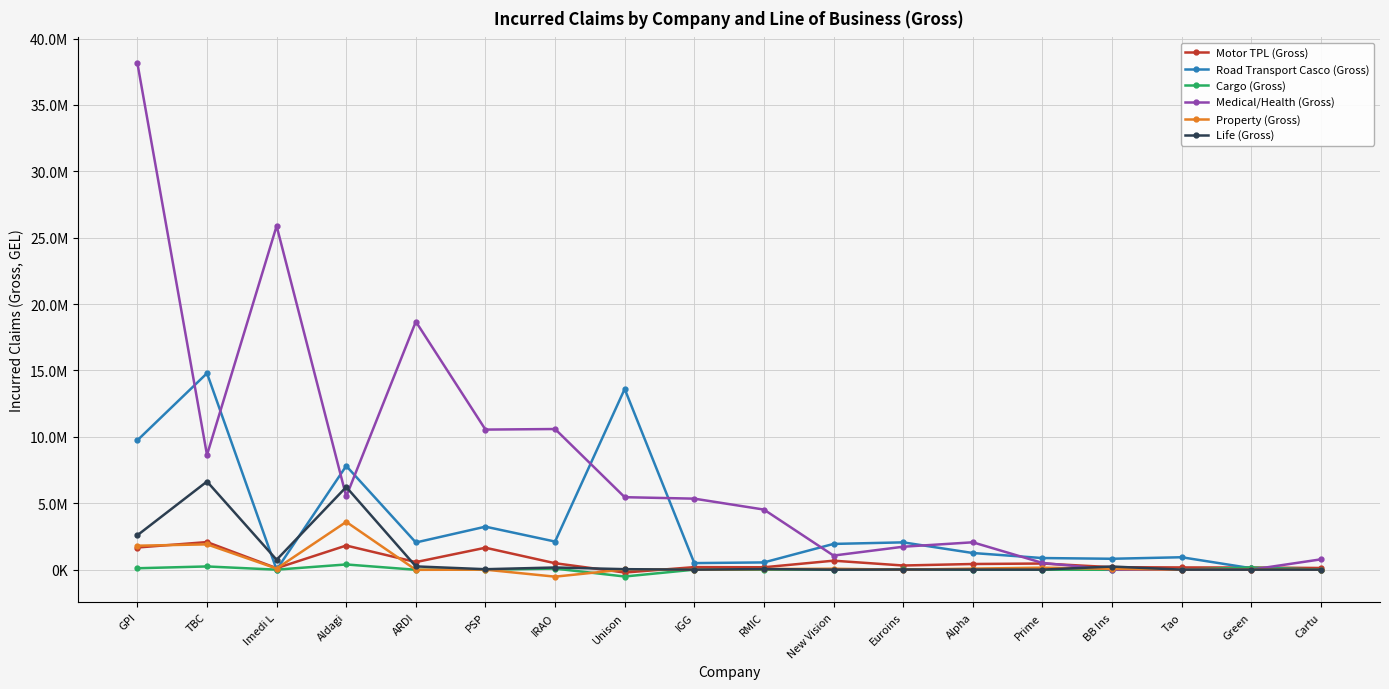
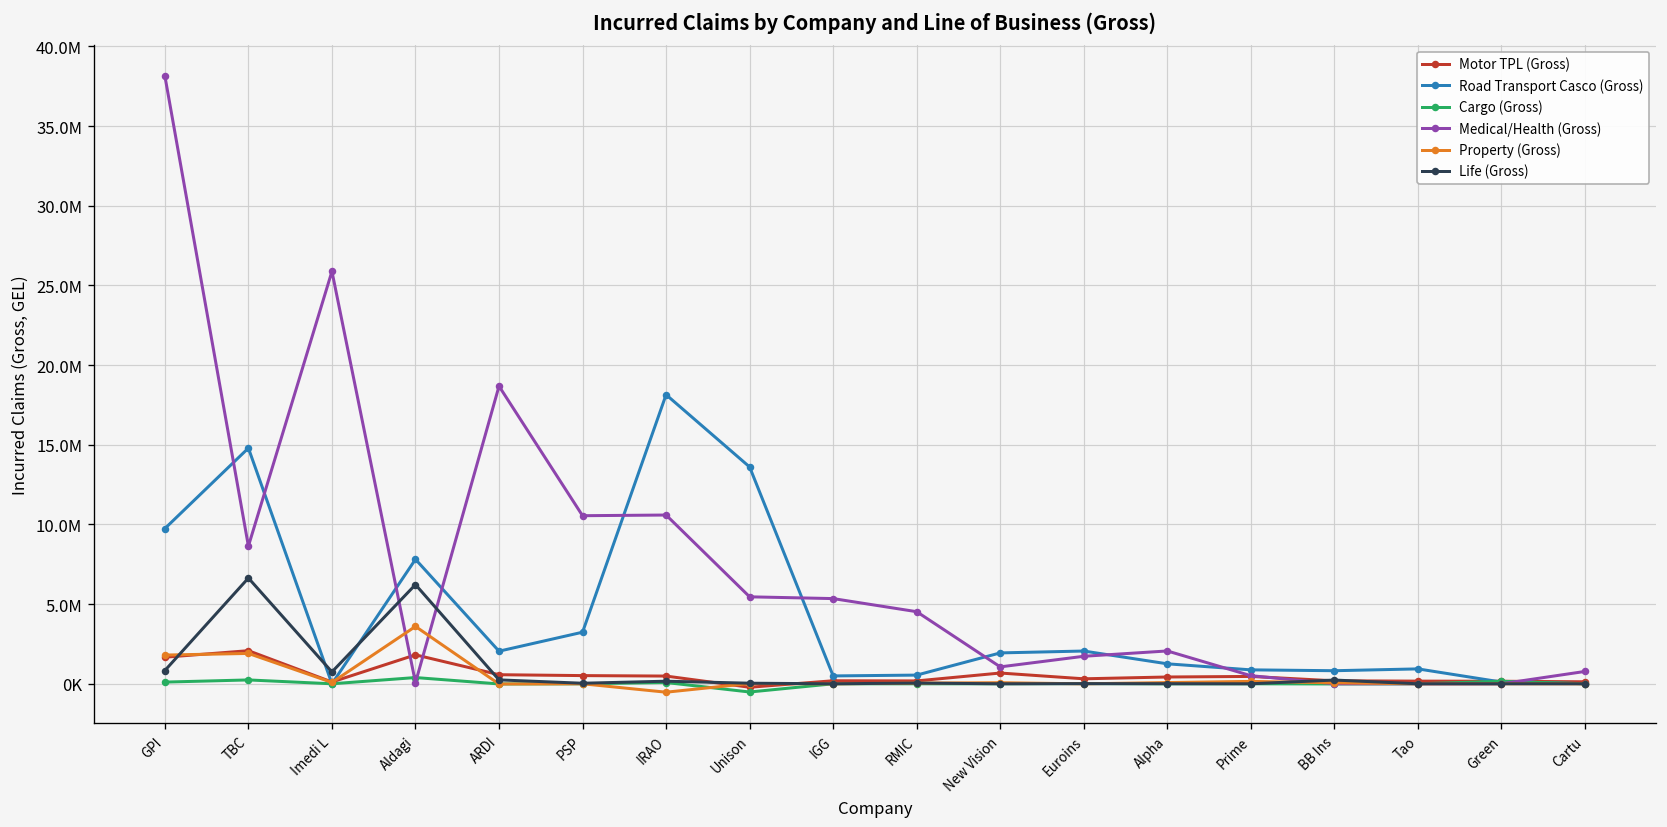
Life (Gross), GPI: 2600000 -> 800000
Medical/Health (Gross), Aldagi: 5500000 -> 100000
Motor TPL (Gross), PSP: 1700000 -> 500000
Road Transport Casco (Gross), IRAO: 2100000 -> 18100000
